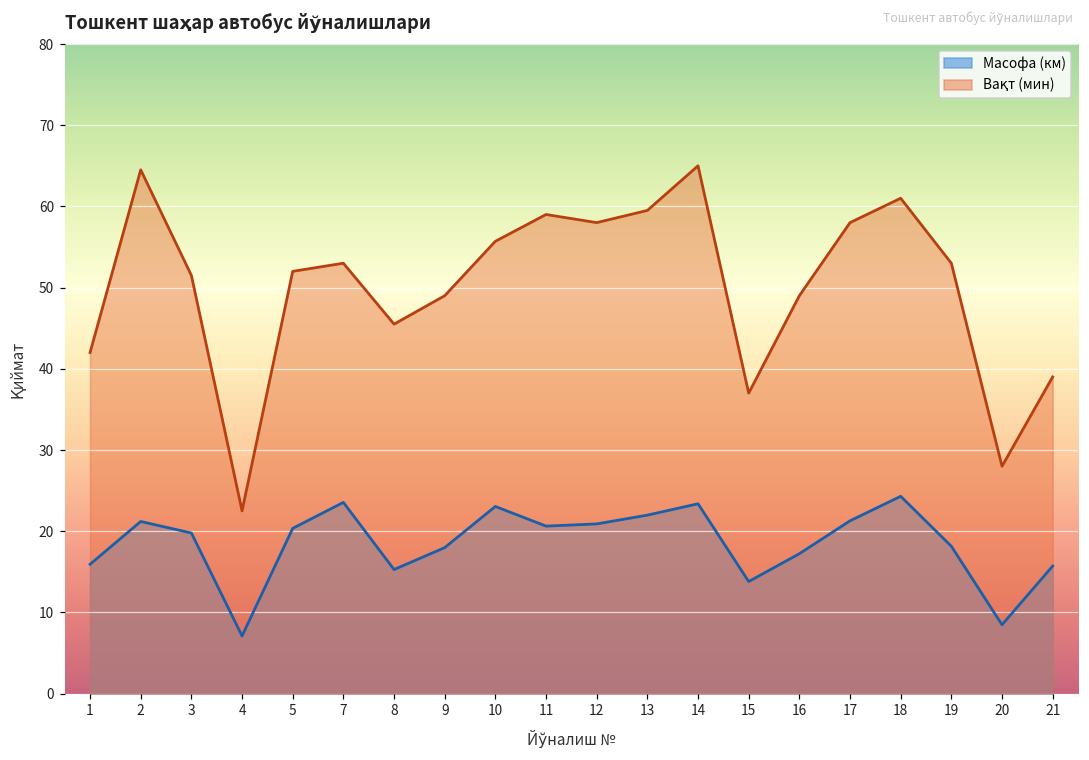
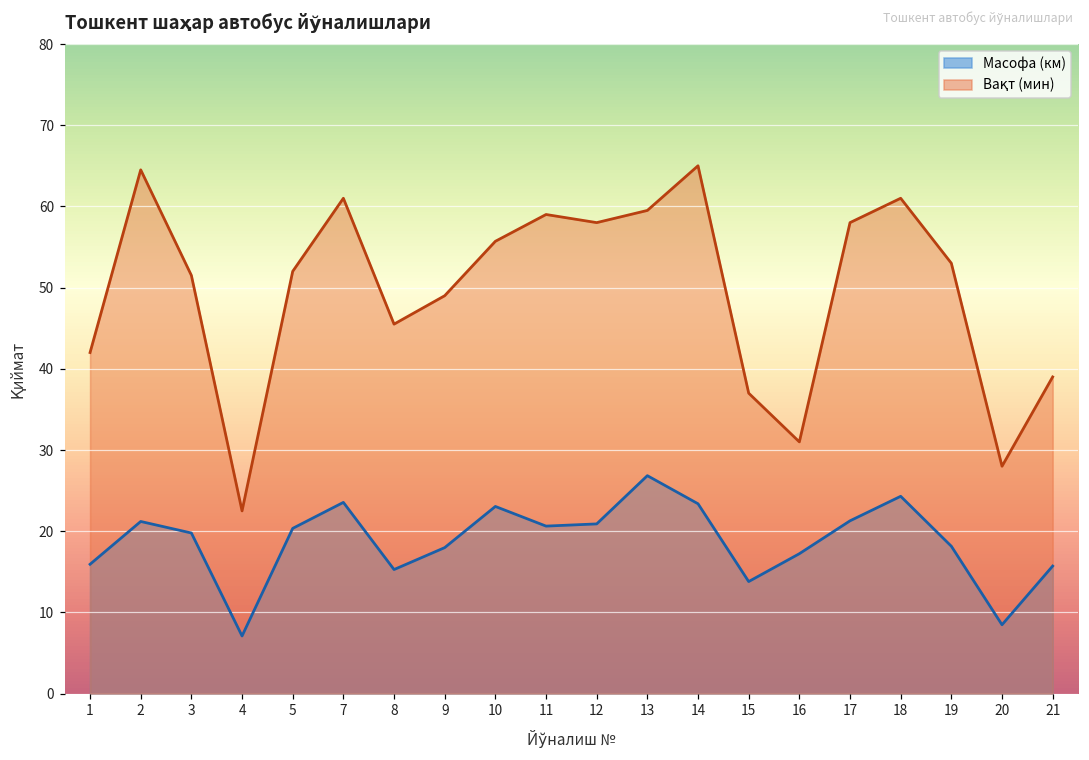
Вақт (мин), 7: 53 -> 61
Масофа (км), 13: 22 -> 27
Вақт (мин), 16: 49 -> 31
